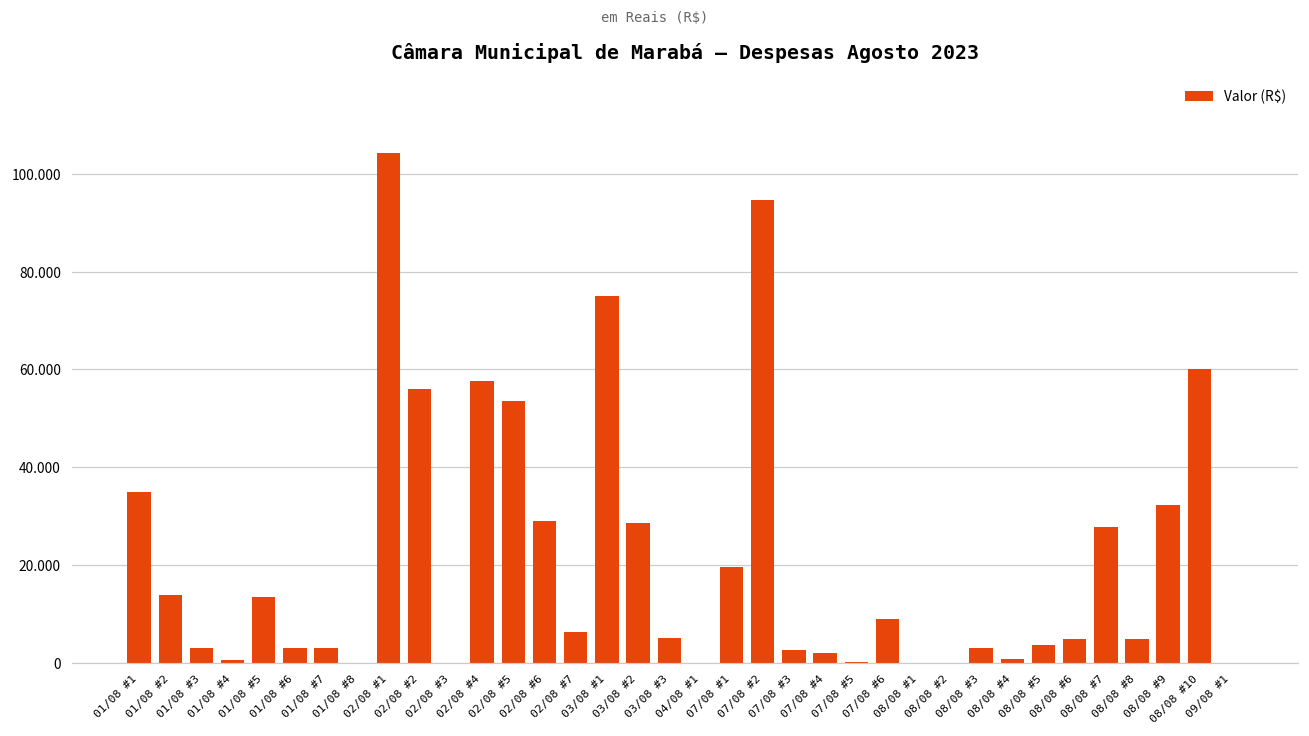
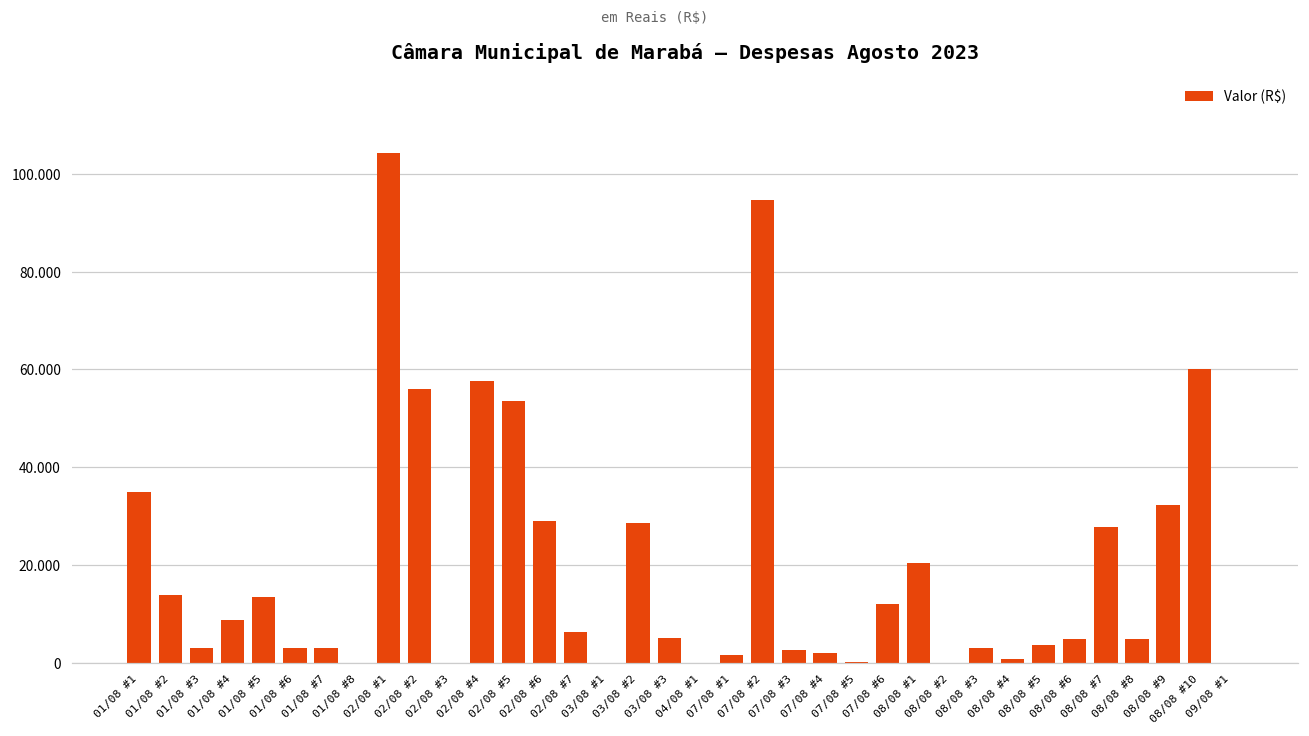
01/08 #4: 1 -> 9
03/08 #1: 75 -> 0
07/08 #1: 20 -> 2
07/08 #6: 9 -> 12
08/08 #1: 0 -> 20
